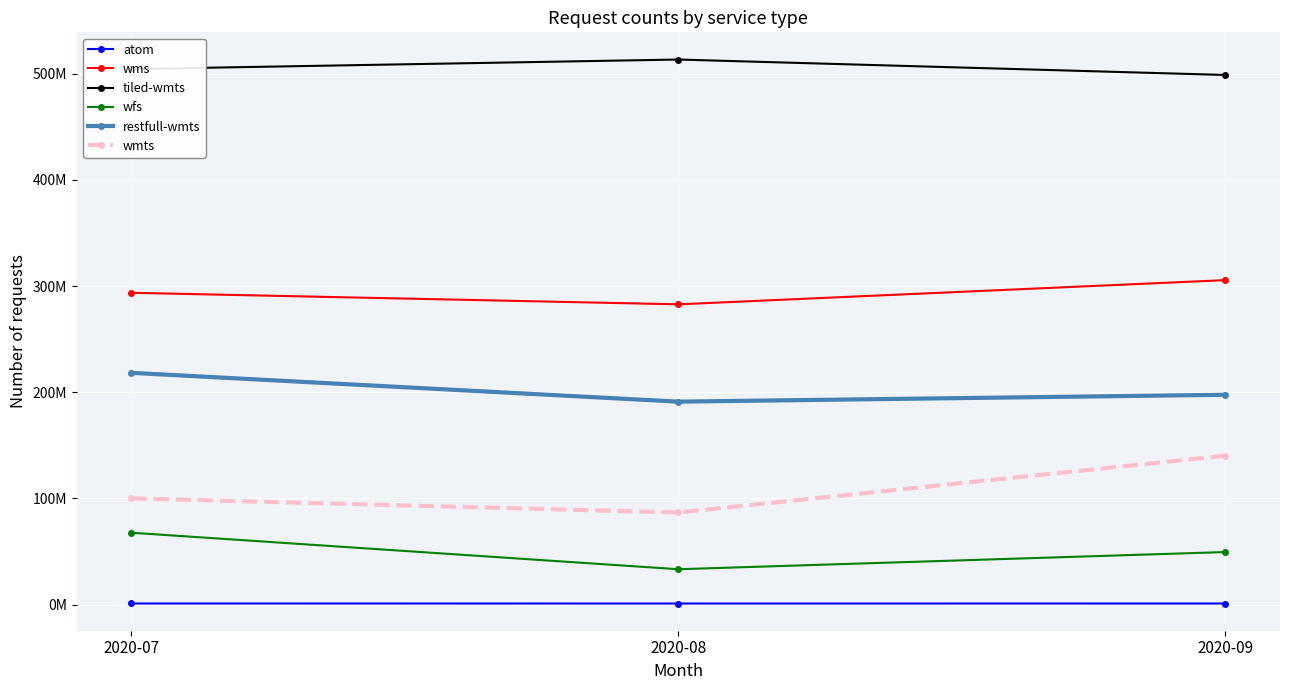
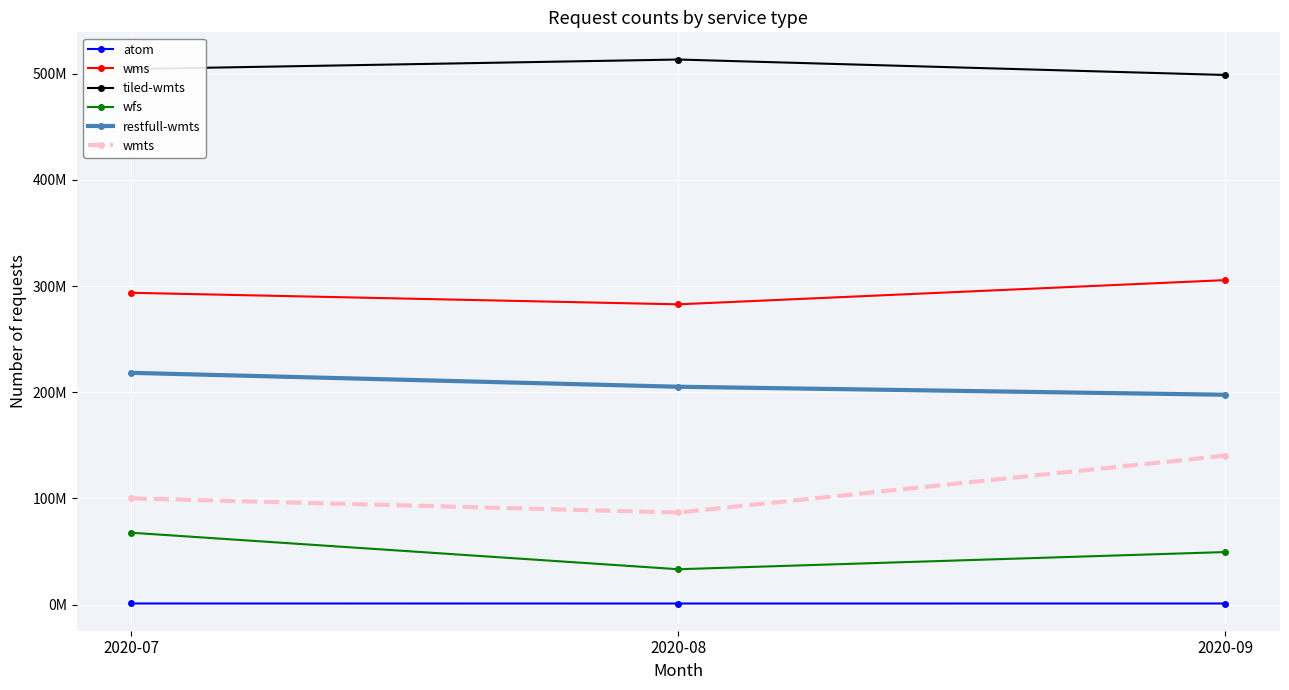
restfull-wmts, 2020-08: 191000000 -> 205000000
